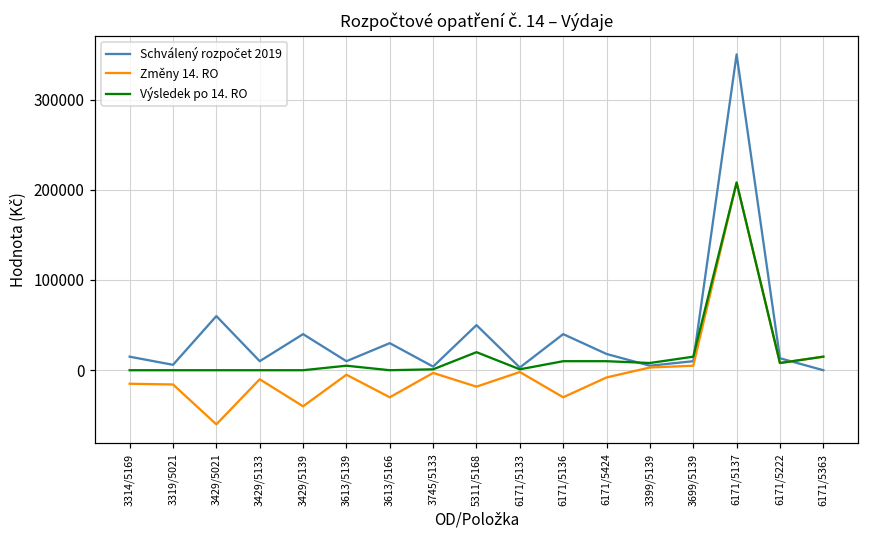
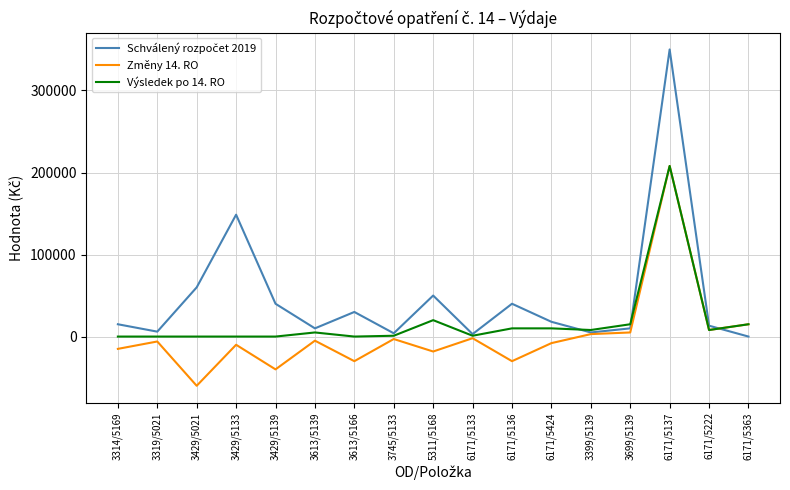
Změny 14. RO, 3319/5021: -20000 -> -10000
Schválený rozpočet 2019, 3429/5133: 10000 -> 150000
